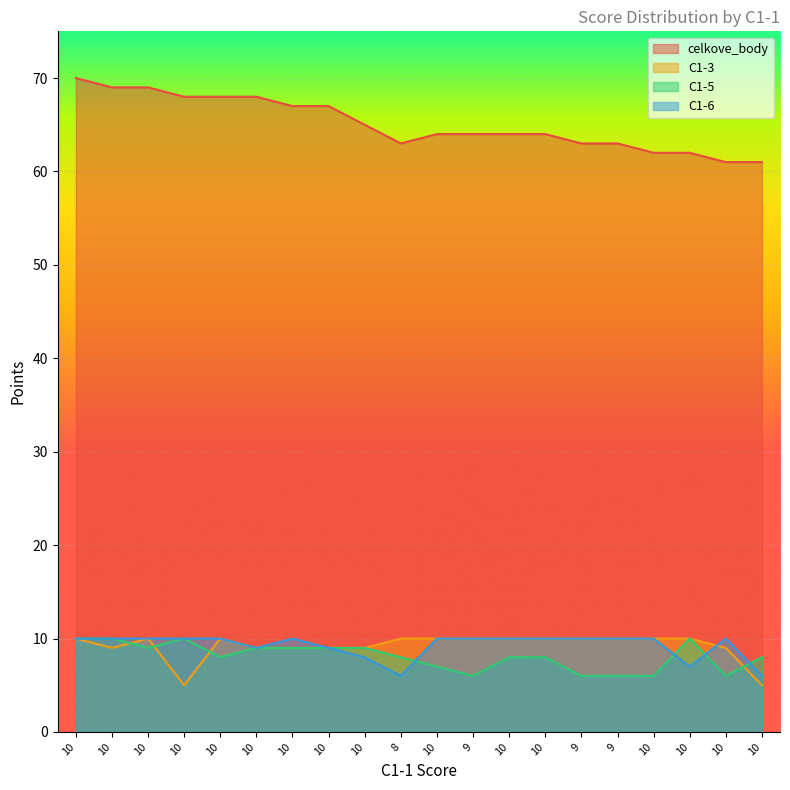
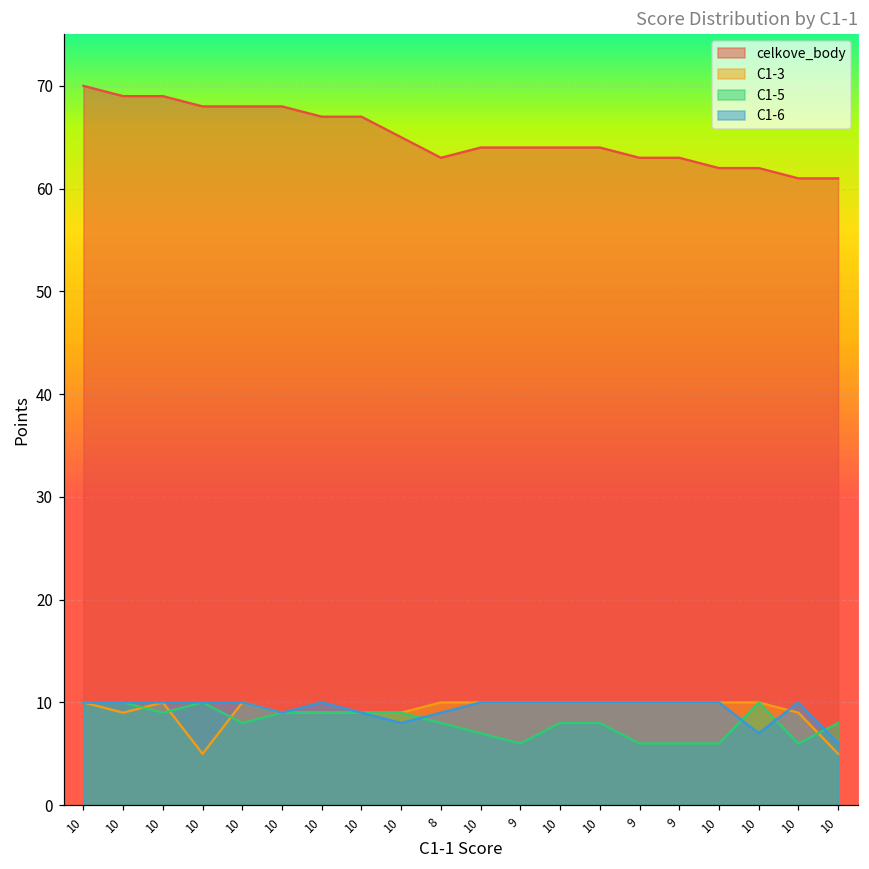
C1-6, 8: 6 -> 9
